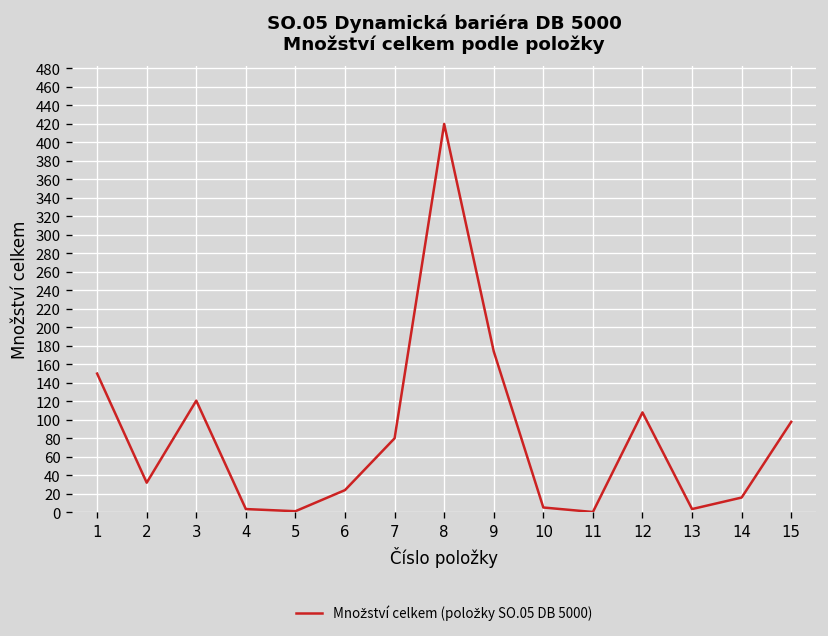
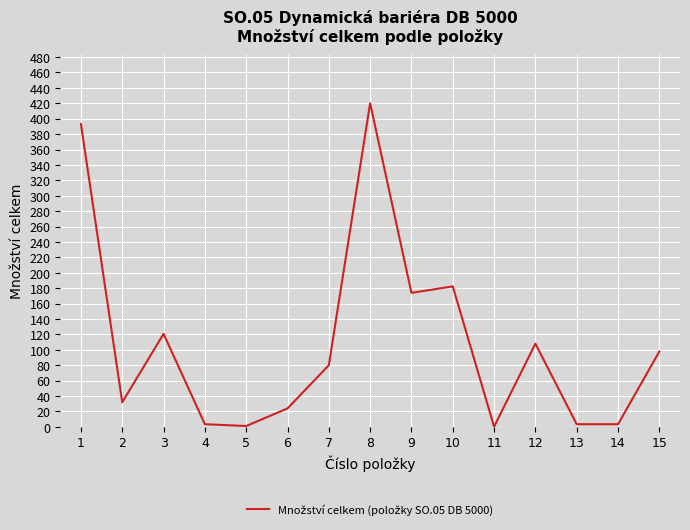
1: 150 -> 390
10: 10 -> 180
14: 20 -> 0
